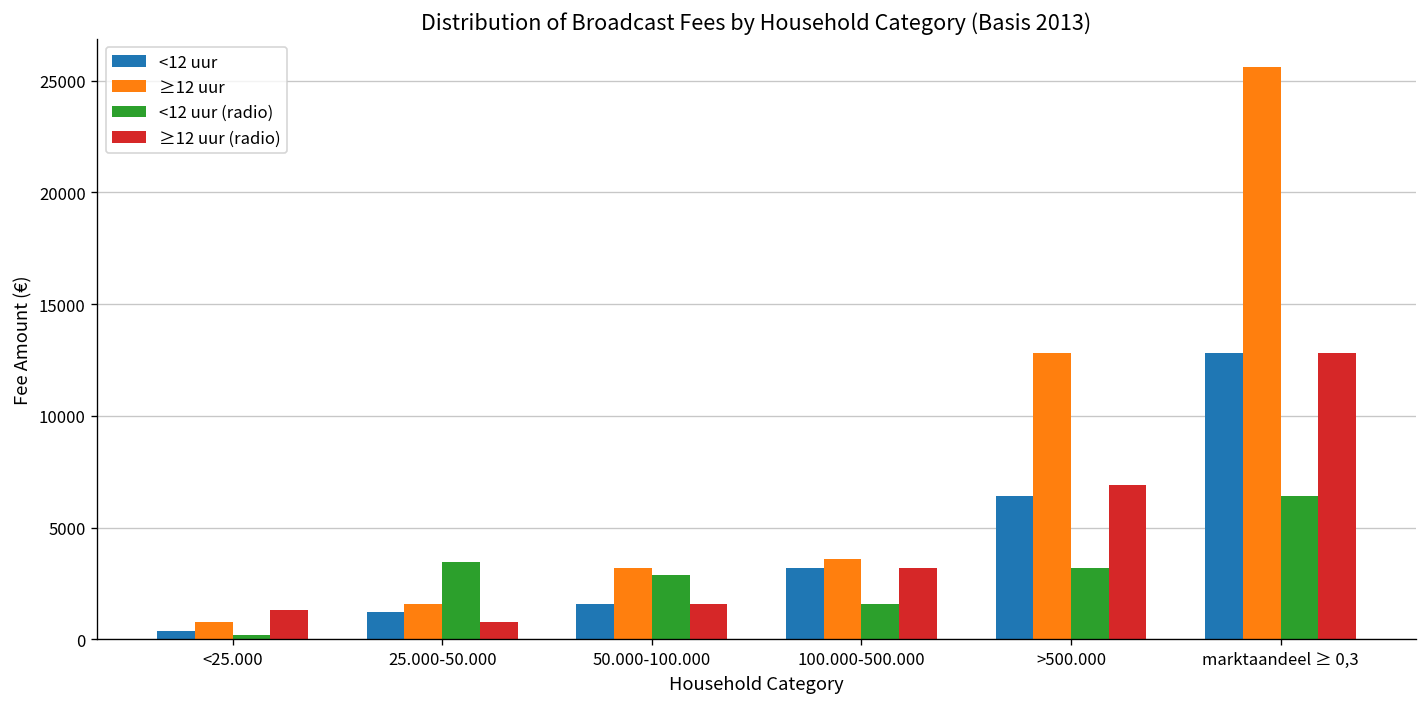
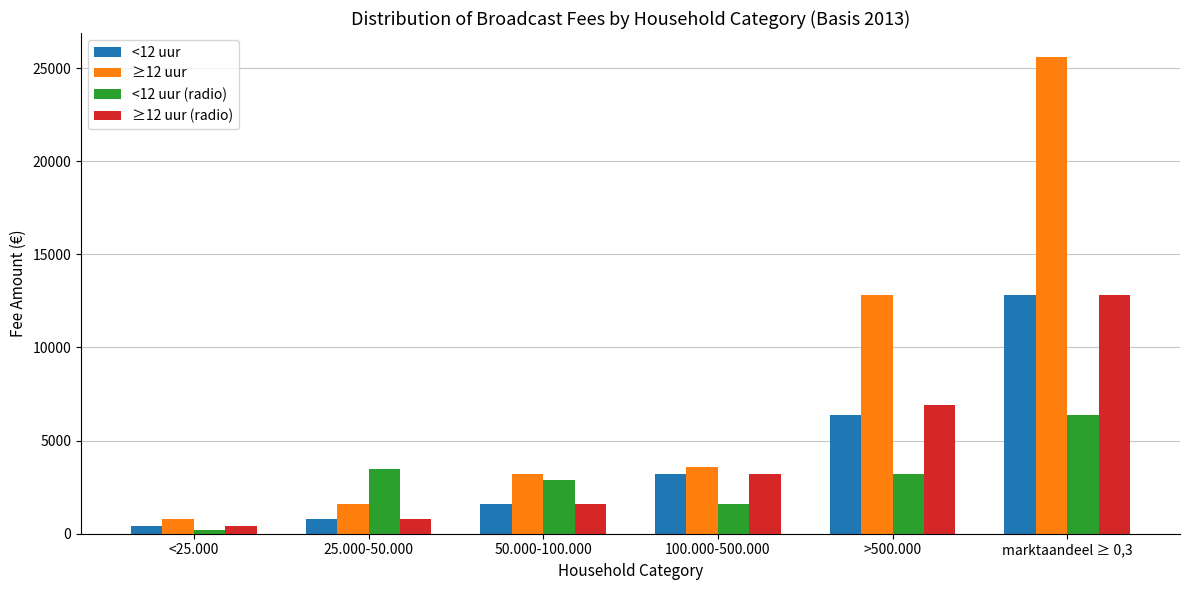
≥12 uur (radio), <25.000: 1300 -> 400
<12 uur, 25.000-50.000: 1200 -> 800
